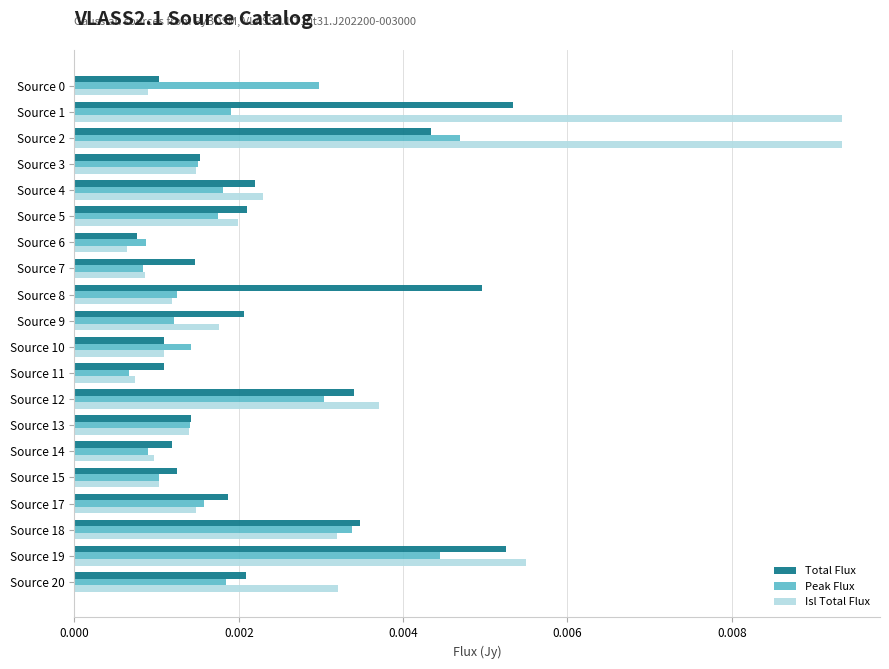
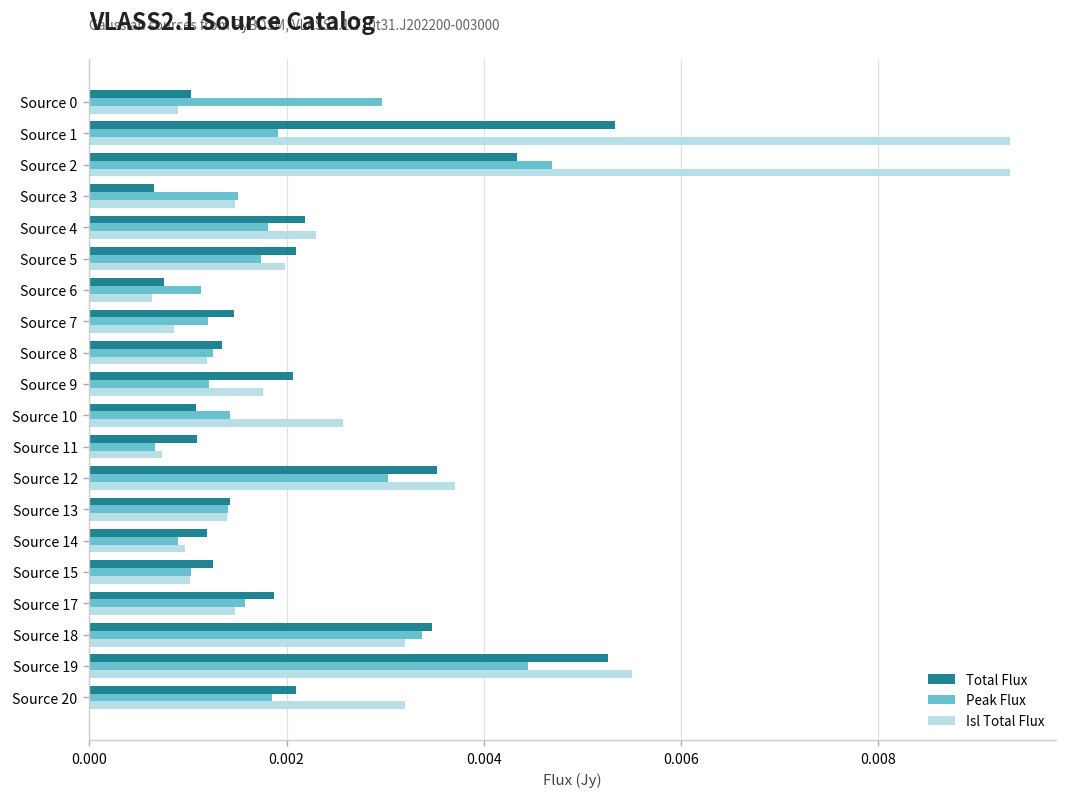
Total Flux, Source 3: 0.0015 -> 0.0007
Peak Flux, Source 6: 0.0009 -> 0.0011
Peak Flux, Source 7: 0.0008 -> 0.0012
Total Flux, Source 8: 0.0050 -> 0.0013
Isl Total Flux, Source 10: 0.0011 -> 0.0026
Total Flux, Source 12: 0.0034 -> 0.0035
